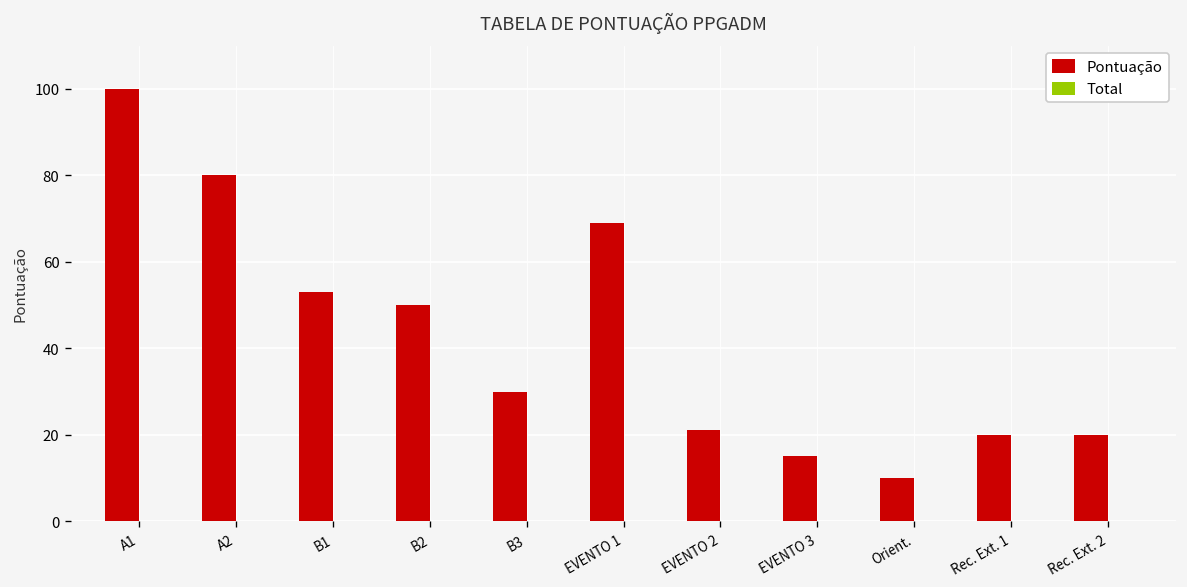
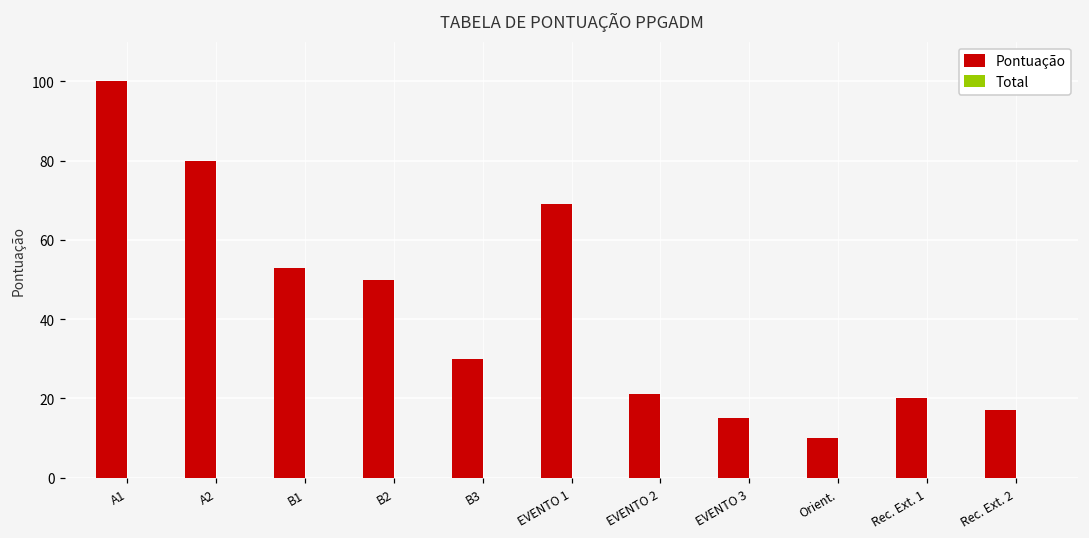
Pontuação, Rec. Ext. 2: 20 -> 17
